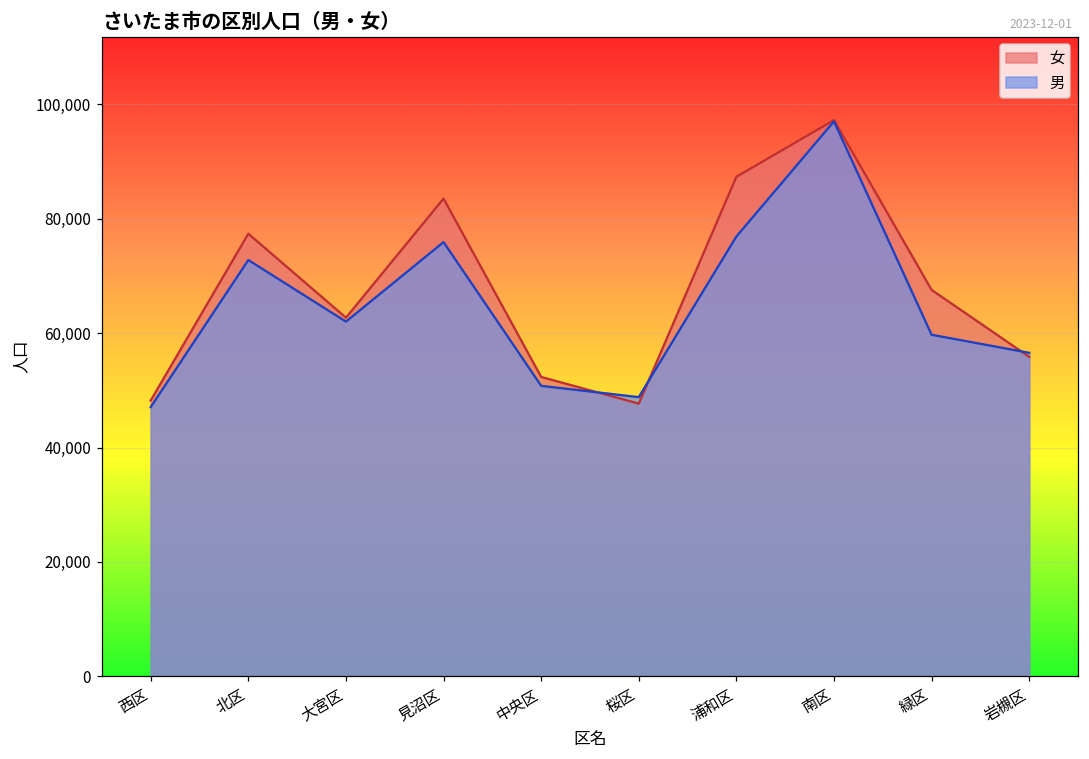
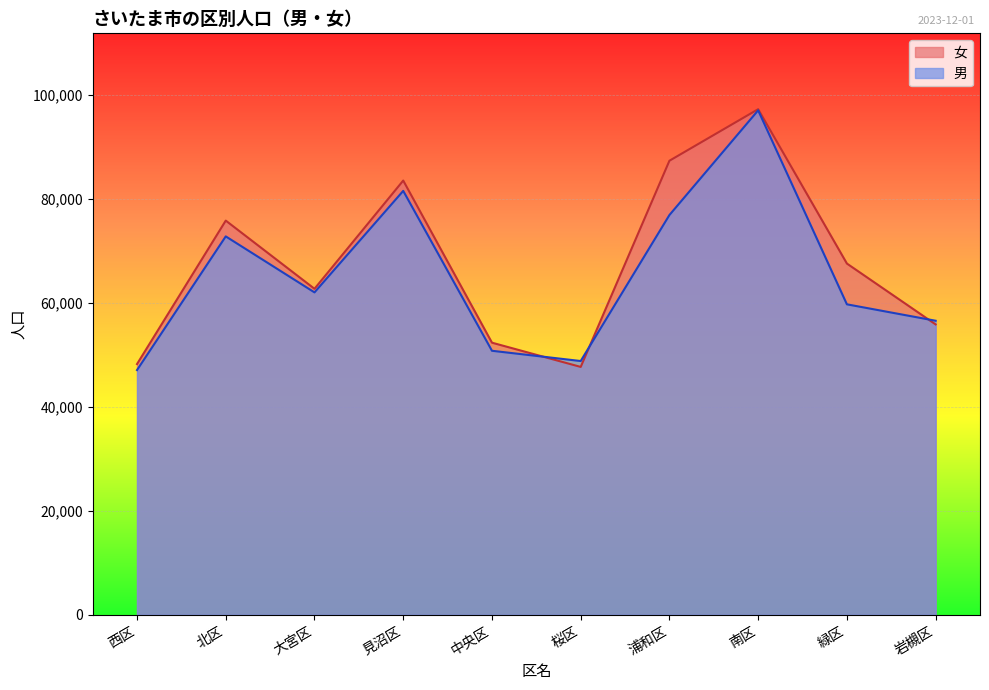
女, 北区: 77,000 -> 76,000
男, 見沼区: 76,000 -> 82,000
